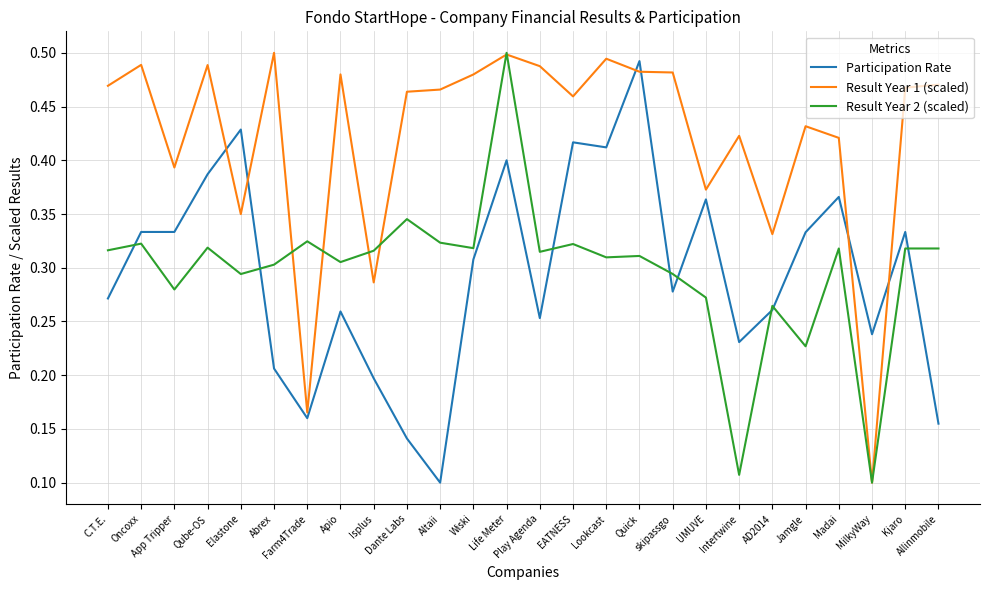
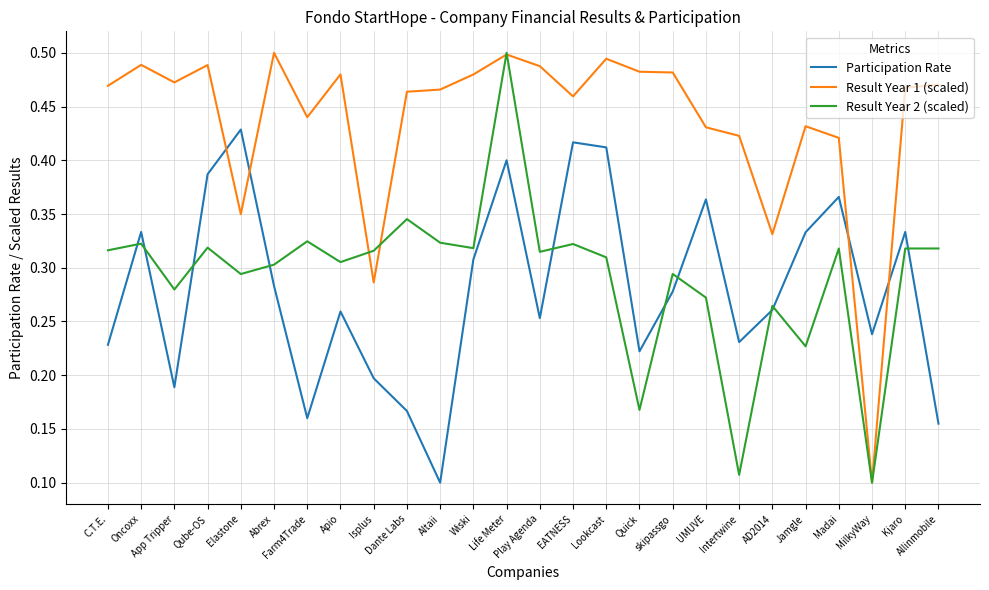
Participation Rate, C.T.E.: 0.271 -> 0.228
Participation Rate, App Tripper: 0.333 -> 0.189
Result Year 1 (scaled), App Tripper: 0.393 -> 0.472
Participation Rate, Abrex: 0.206 -> 0.283
Result Year 1 (scaled), Farm4Trade: 0.165 -> 0.440
Participation Rate, Dante Labs: 0.141 -> 0.167
Participation Rate, Quick: 0.492 -> 0.222
Result Year 2 (scaled), Quick: 0.311 -> 0.168
Result Year 1 (scaled), UMUVE: 0.373 -> 0.431
